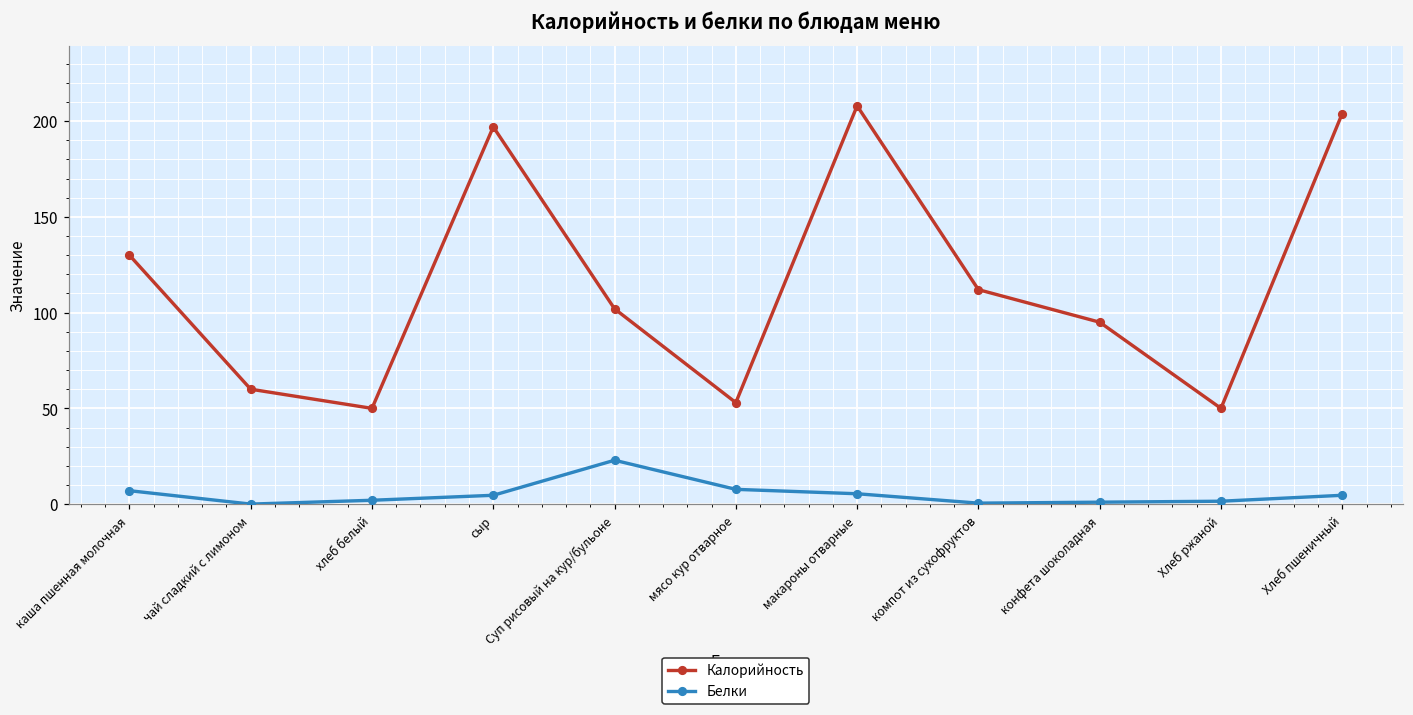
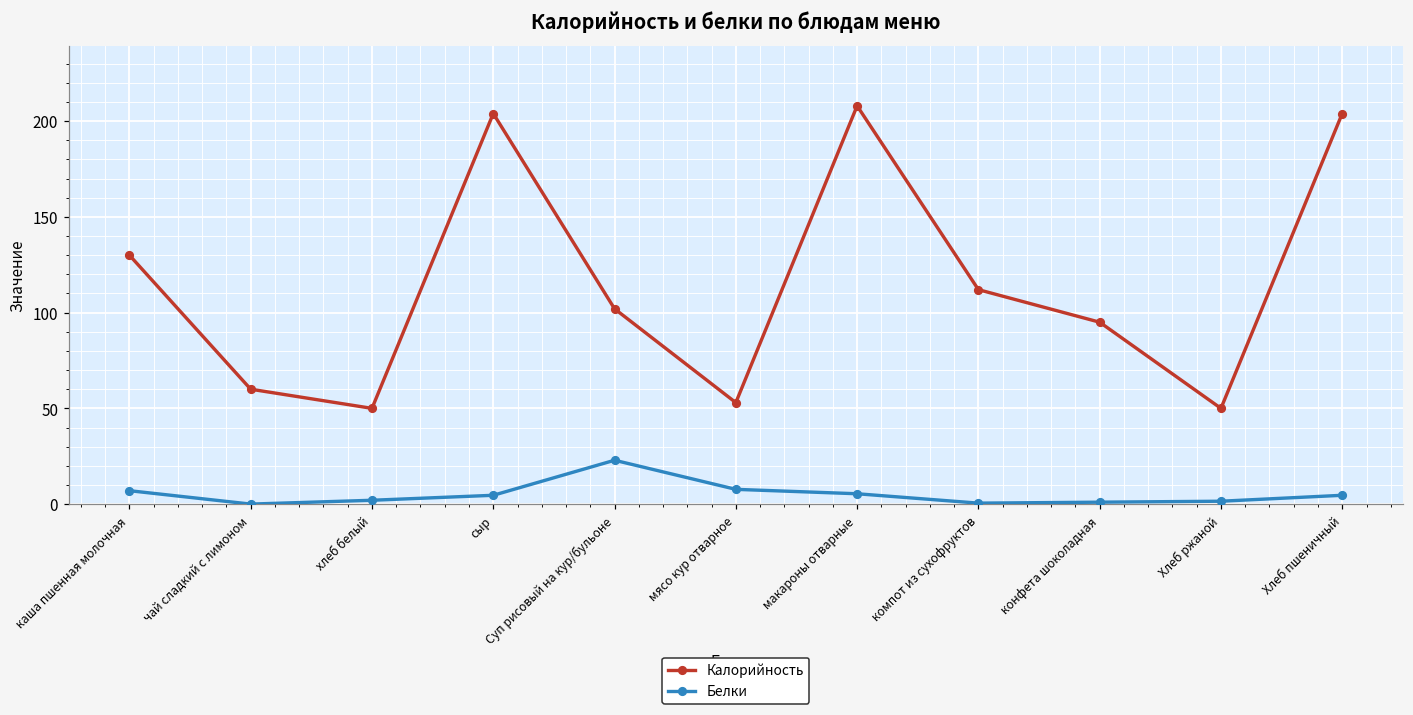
Калорийность, сыр: 197 -> 204
